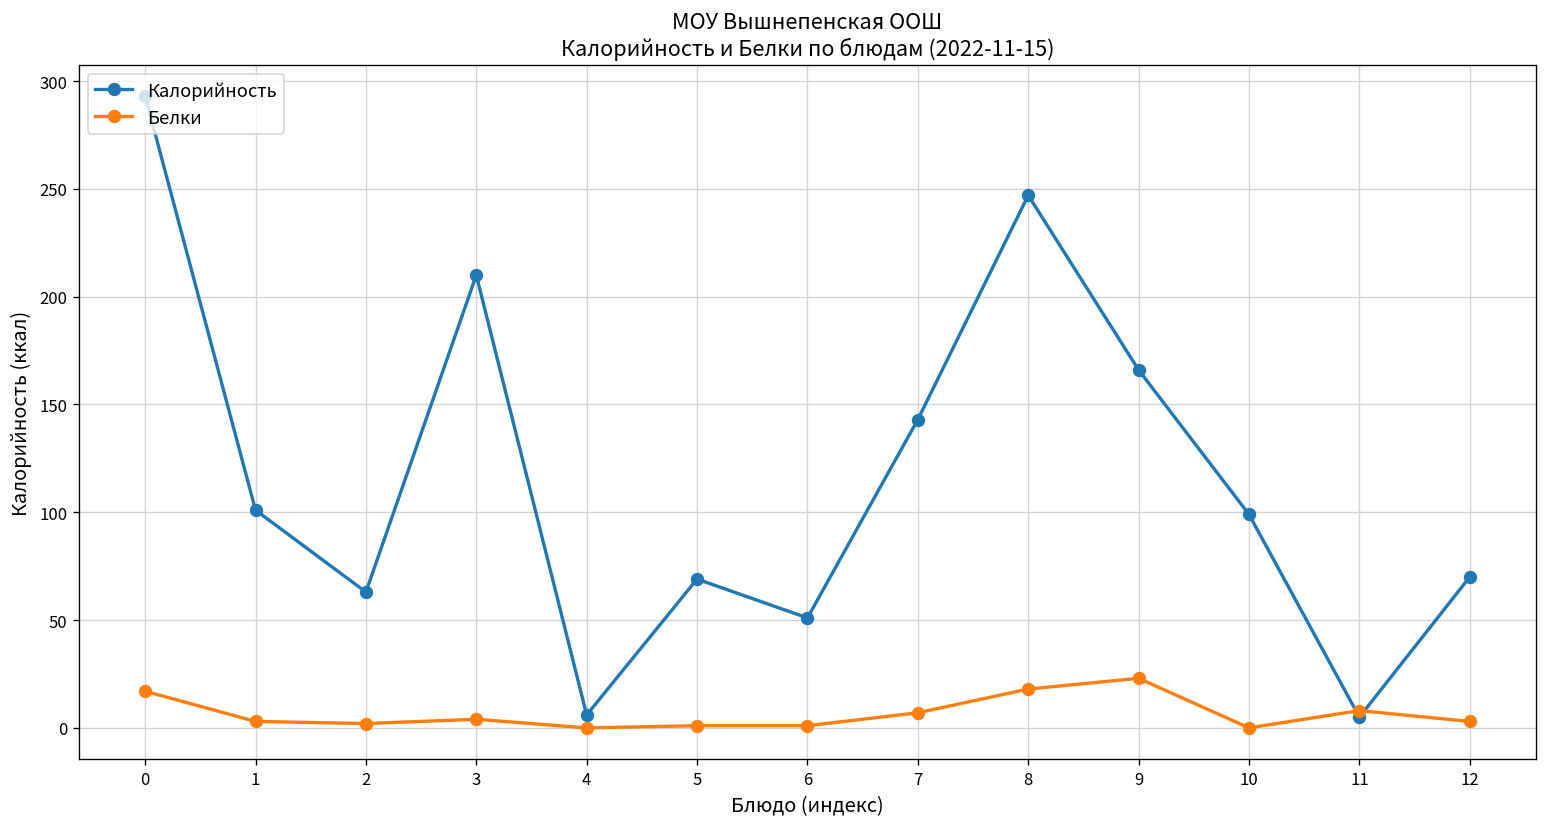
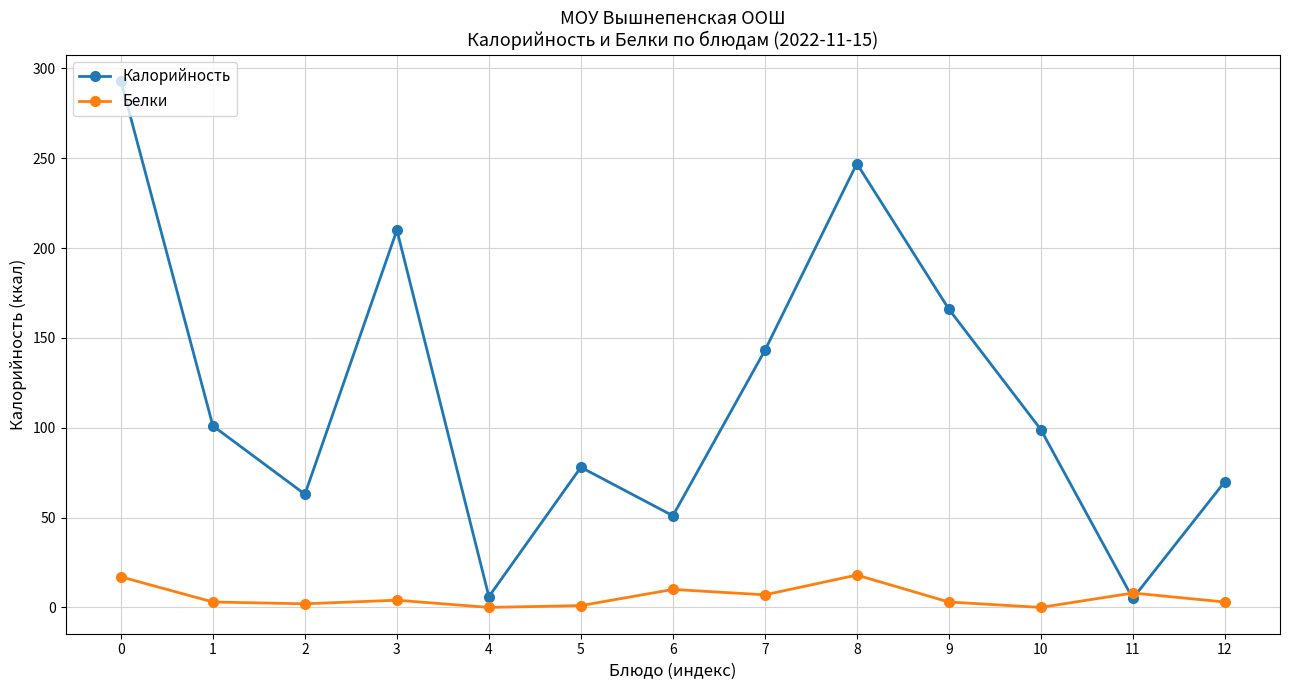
Калорийность, 5: 69 -> 78
Белки, 6: 1 -> 10
Белки, 9: 23 -> 3
